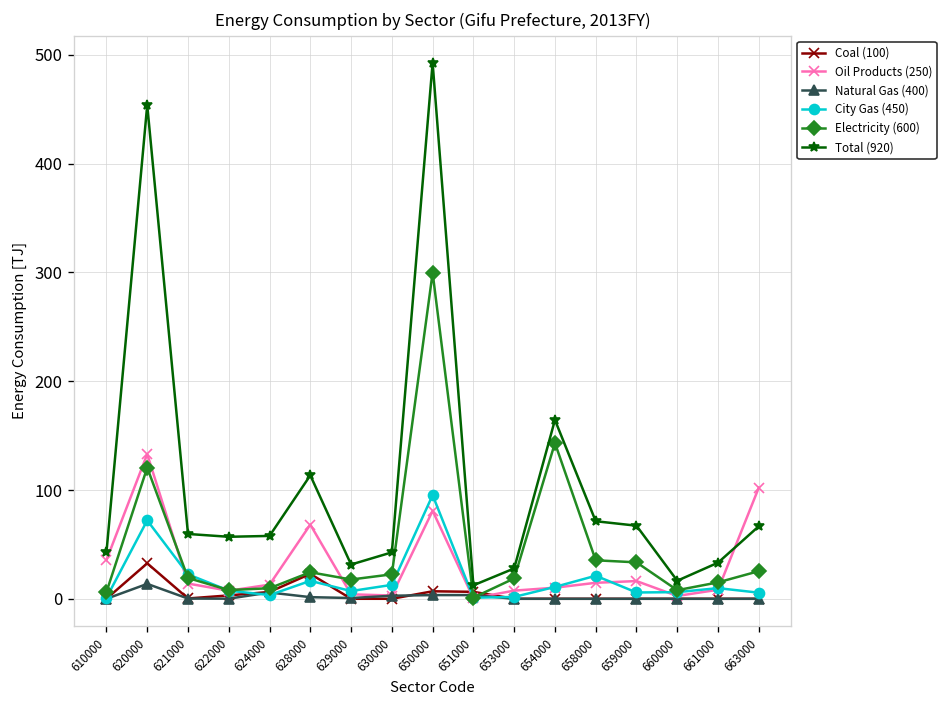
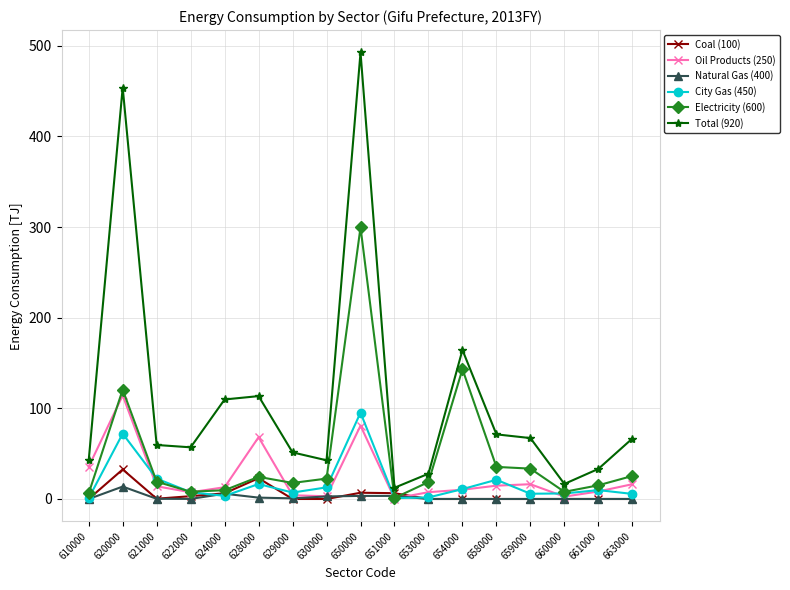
Oil Products (250), 620000: 130 -> 110
Total (920), 624000: 60 -> 110
Total (920), 629000: 30 -> 50
Oil Products (250), 663000: 100 -> 20
